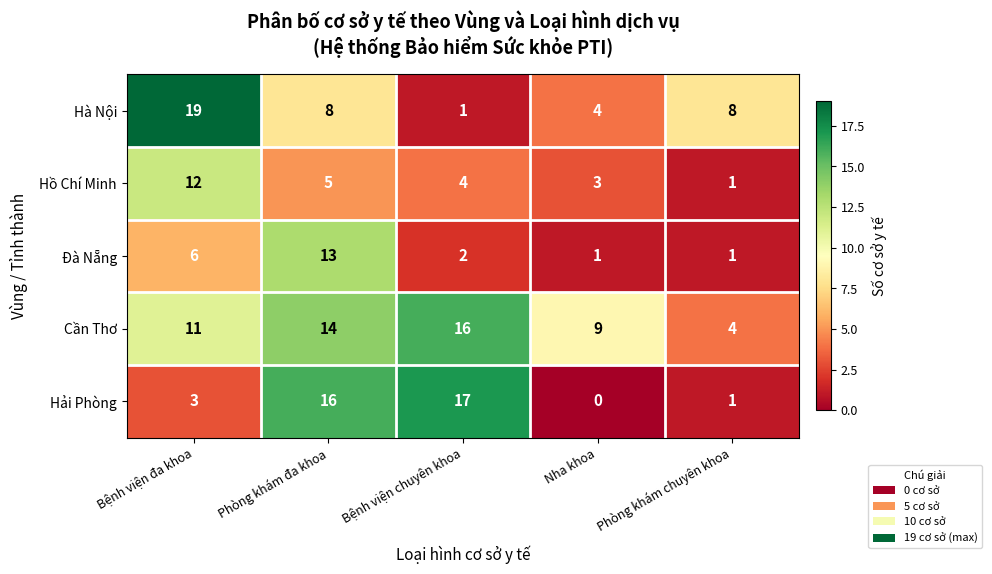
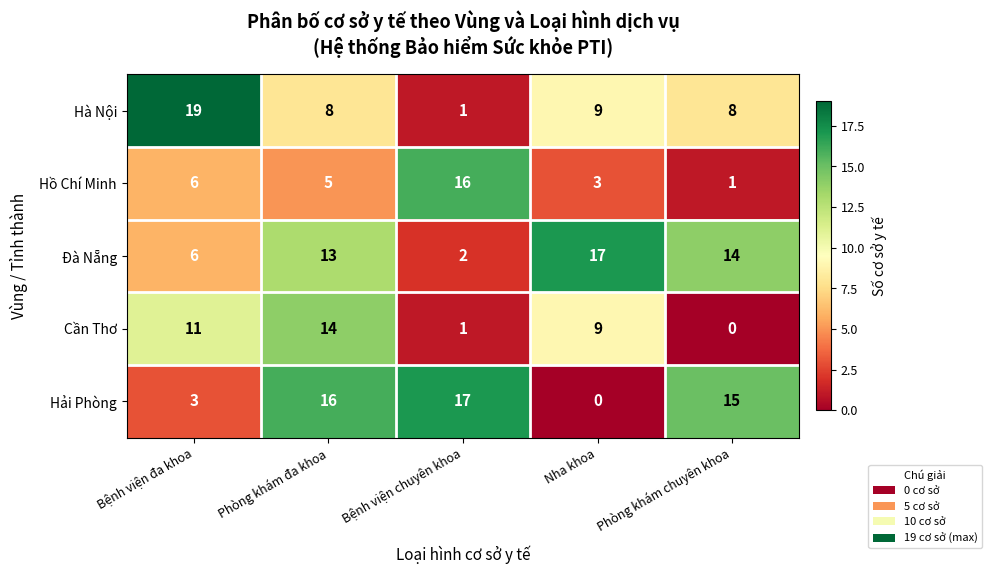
Hà Nội, Nha khoa: 4 -> 9
Hồ Chí Minh, Bệnh viện đa khoa: 12 -> 6
Hồ Chí Minh, Bệnh viện chuyên khoa: 4 -> 16
Đà Nẵng, Nha khoa: 1 -> 17
Đà Nẵng, Phòng khám chuyên khoa: 1 -> 14
Cần Thơ, Bệnh viện chuyên khoa: 16 -> 1
Cần Thơ, Phòng khám chuyên khoa: 4 -> 0
Hải Phòng, Phòng khám chuyên khoa: 1 -> 15
